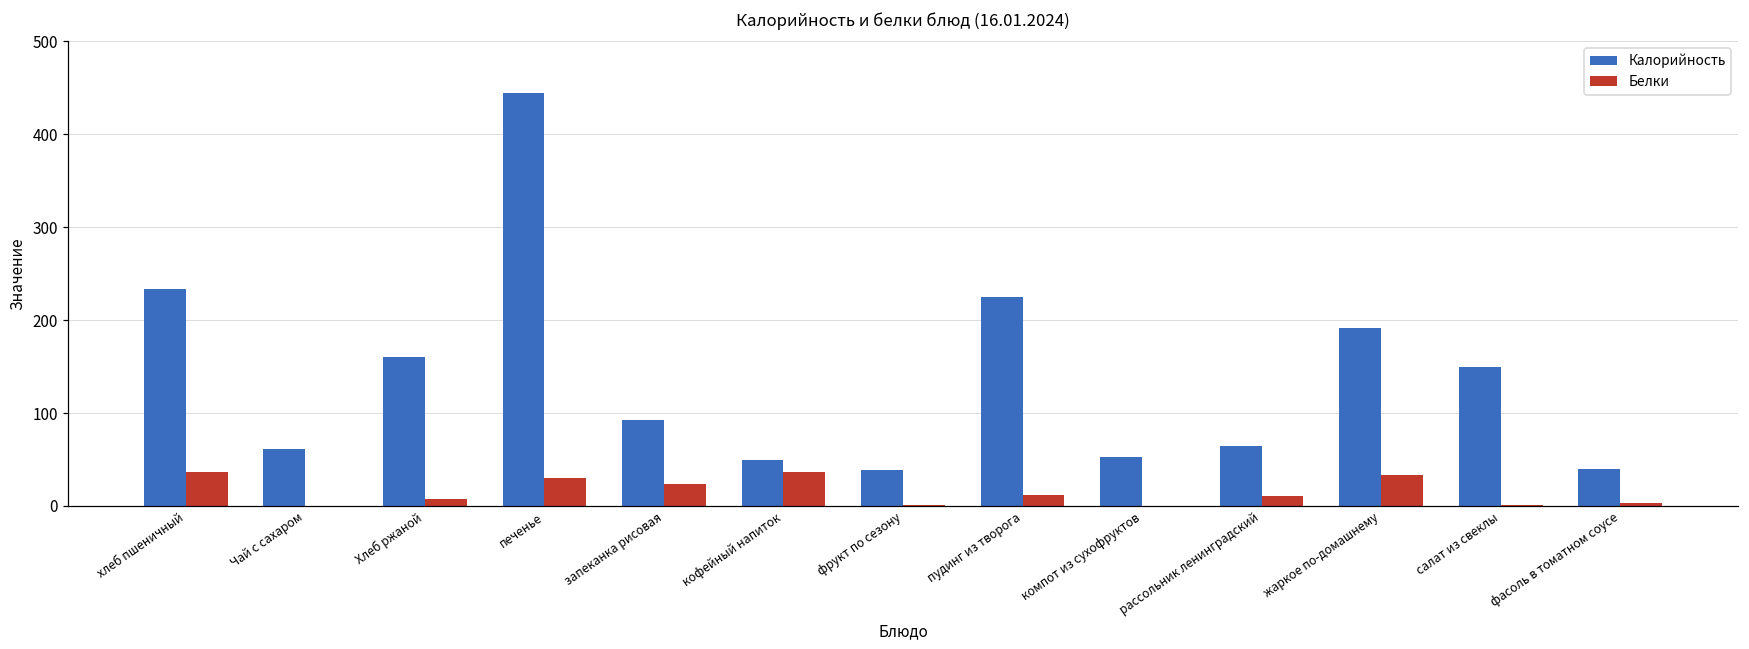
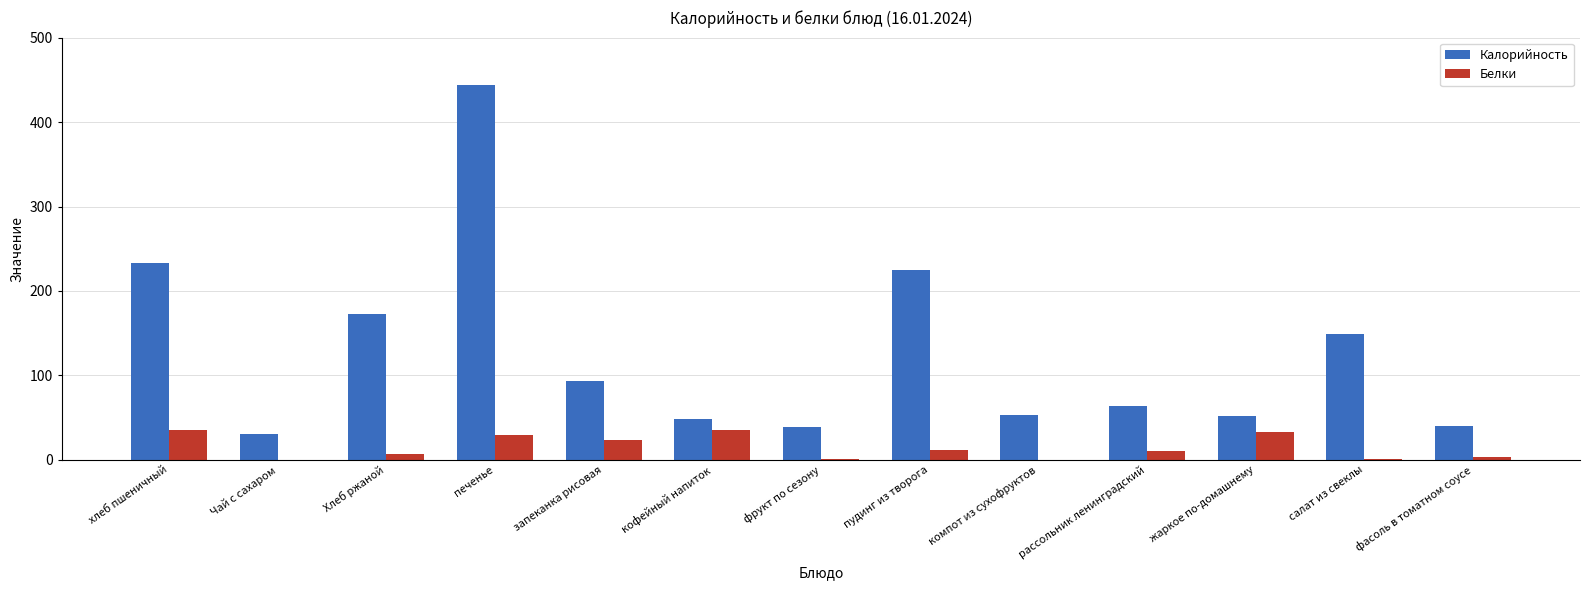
Калорийность, Чай с сахаром: 60 -> 30
Калорийность, Хлеб ржаной: 160 -> 170
Калорийность, жаркое по-домашнему: 190 -> 50
